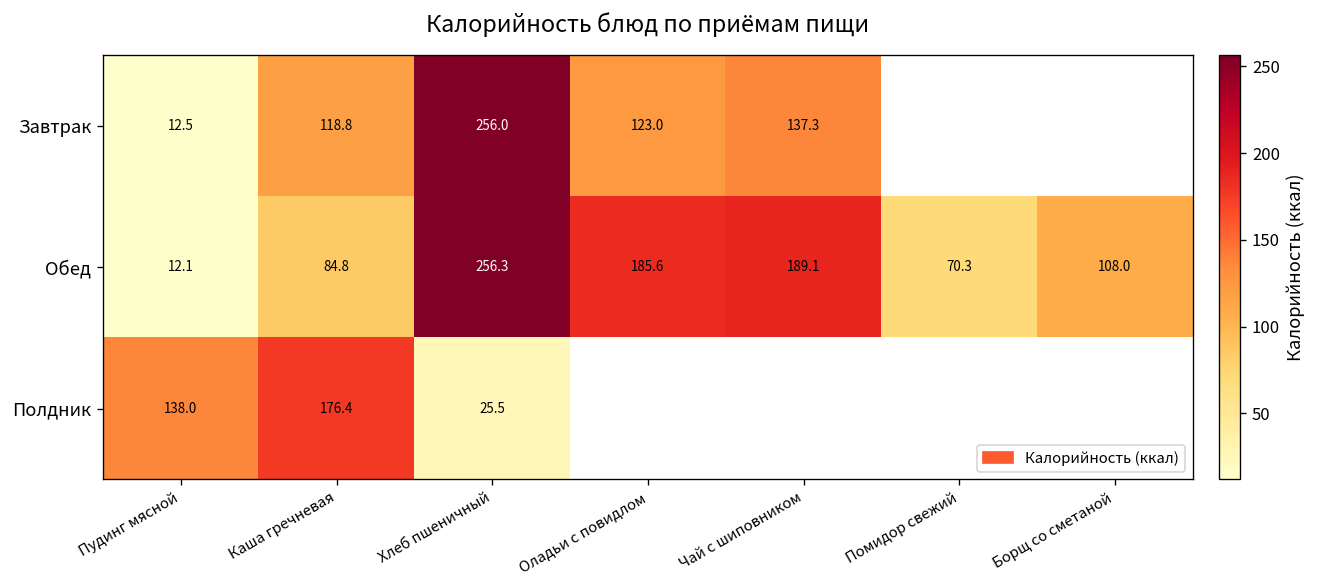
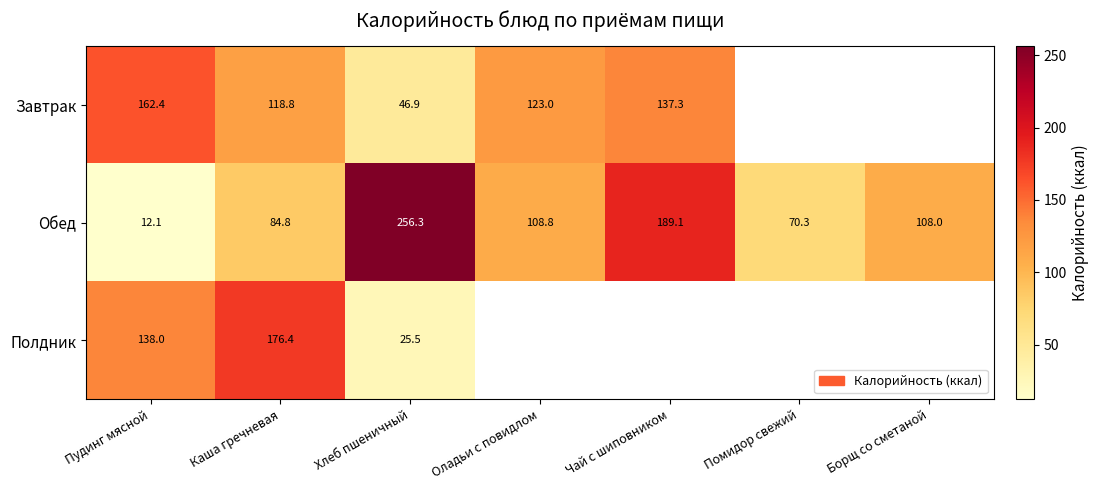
Завтрак, Пудинг мясной: 12.5 -> 162.4
Завтрак, Хлеб пшеничный: 256.0 -> 46.9
Обед, Оладьи с повидлом: 185.6 -> 108.8
